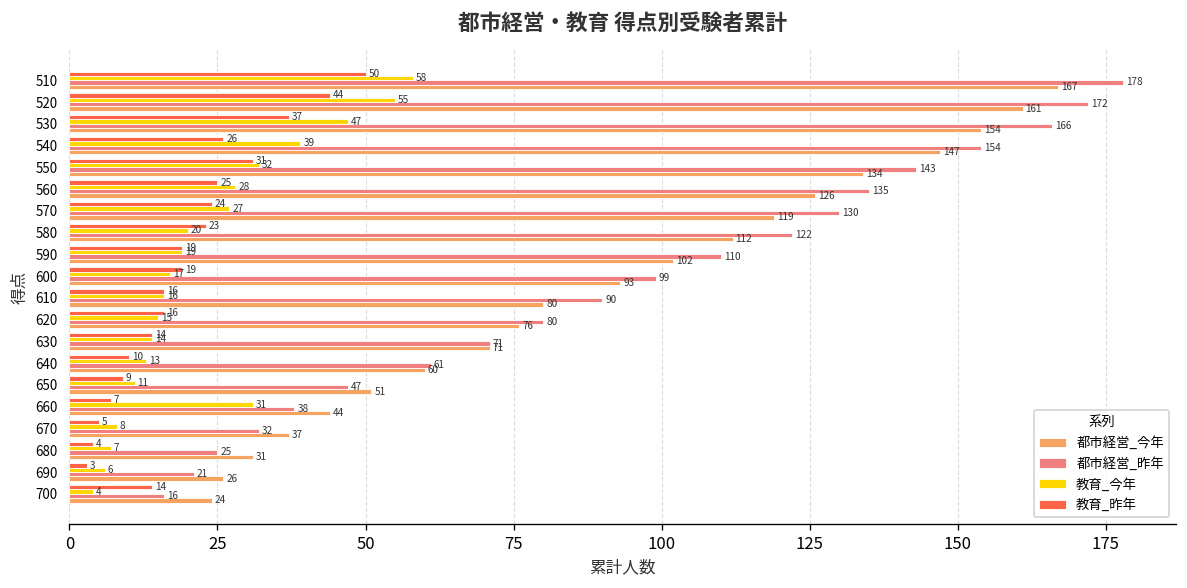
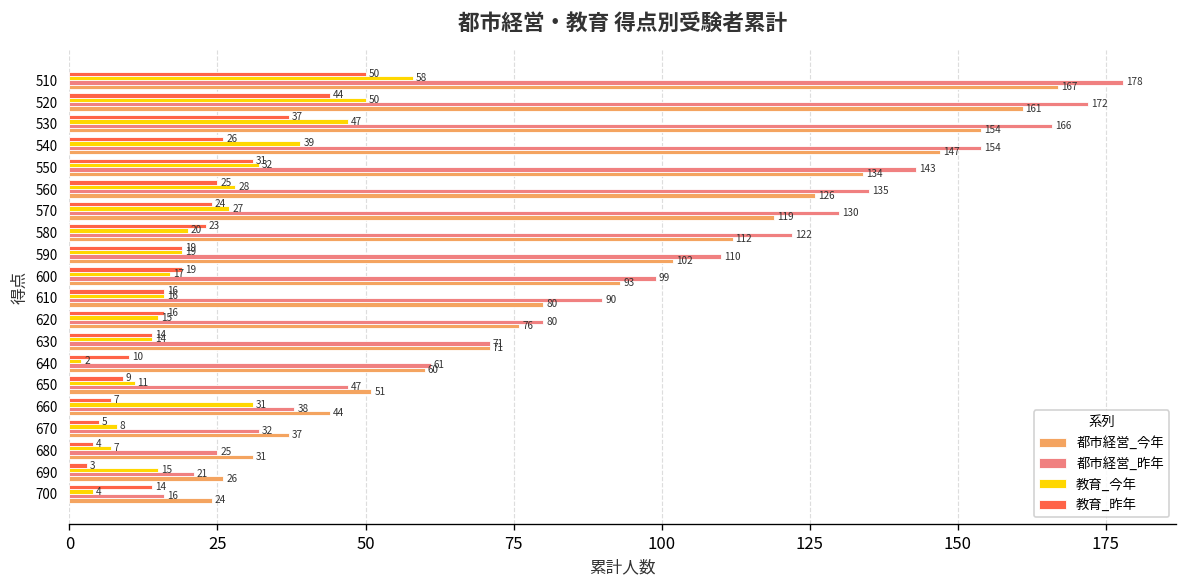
教育_今年, 520: 55 -> 50
教育_今年, 640: 13 -> 2
教育_今年, 690: 6 -> 15
